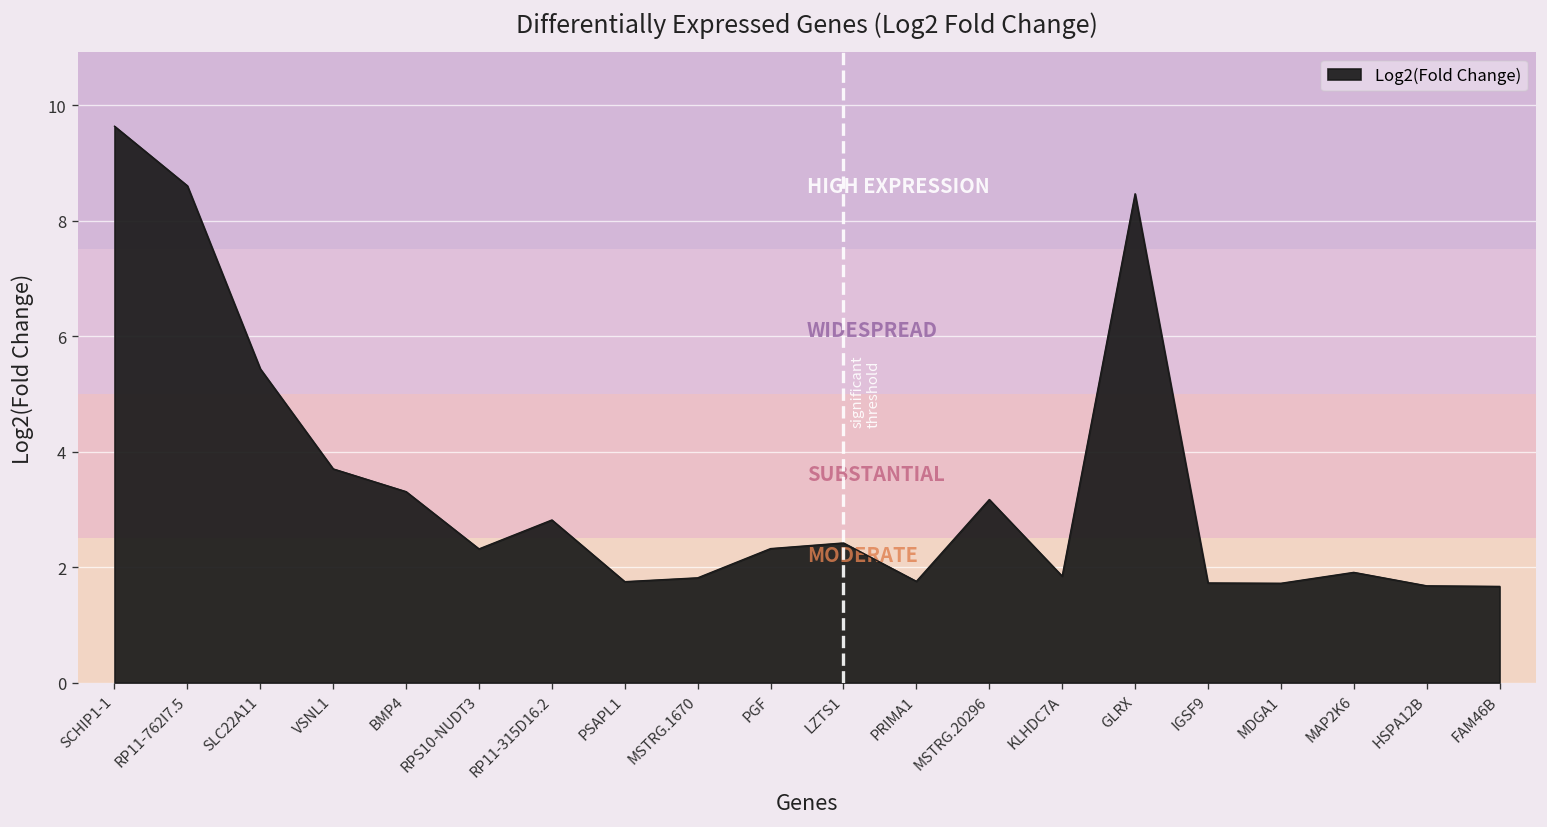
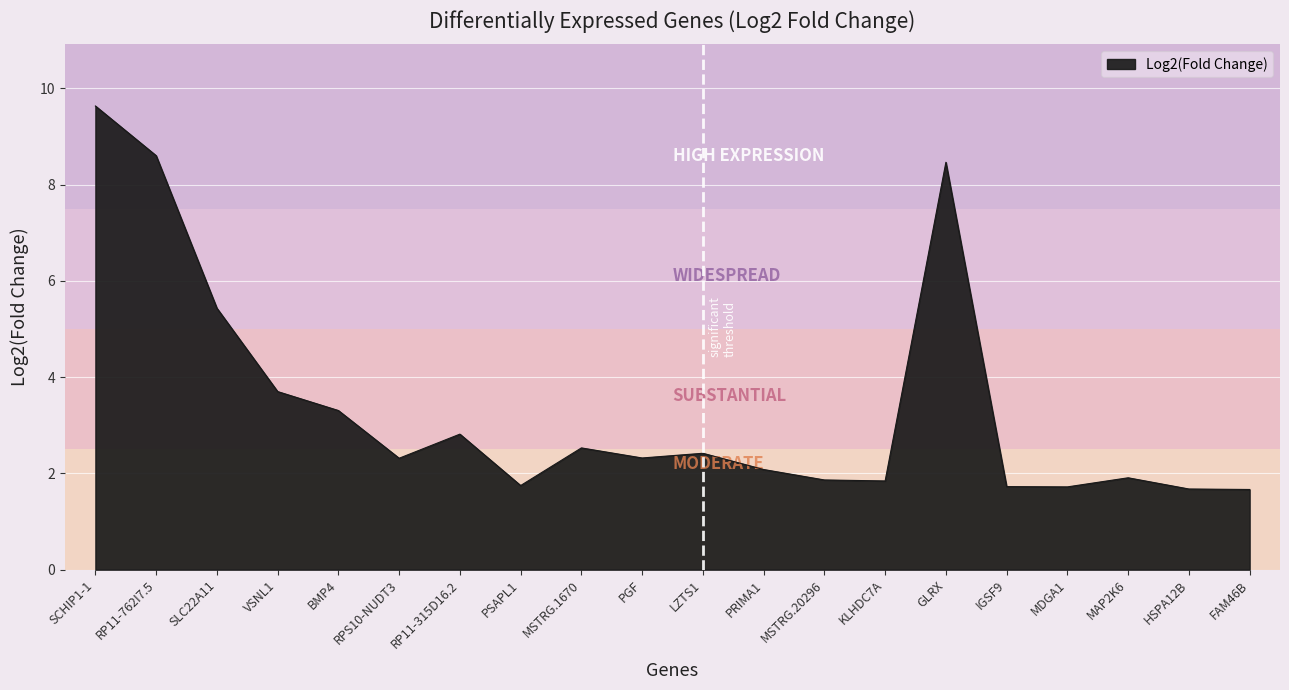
MSTRG.1670: 1.8 -> 2.5
PRIMA1: 1.8 -> 2.1
MSTRG.20296: 3.2 -> 1.9
